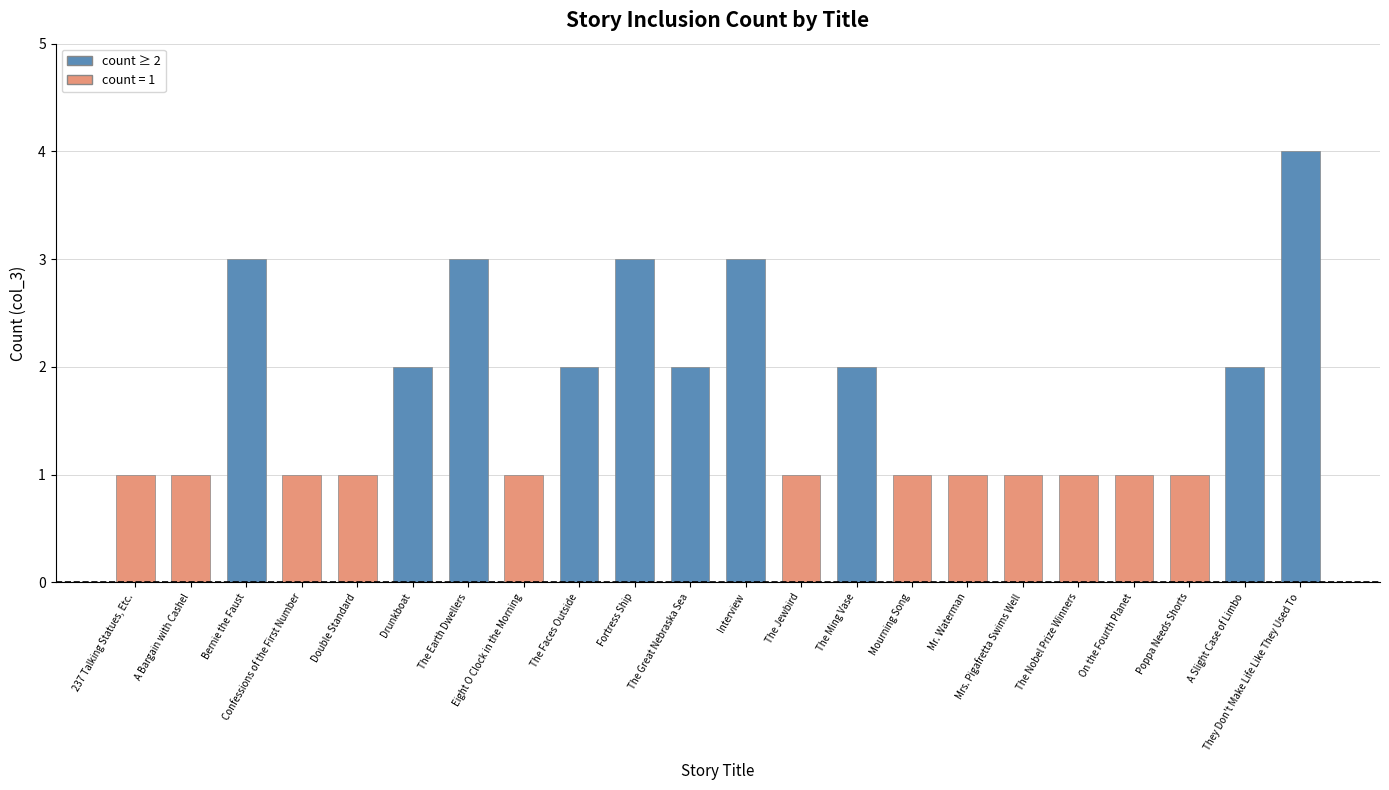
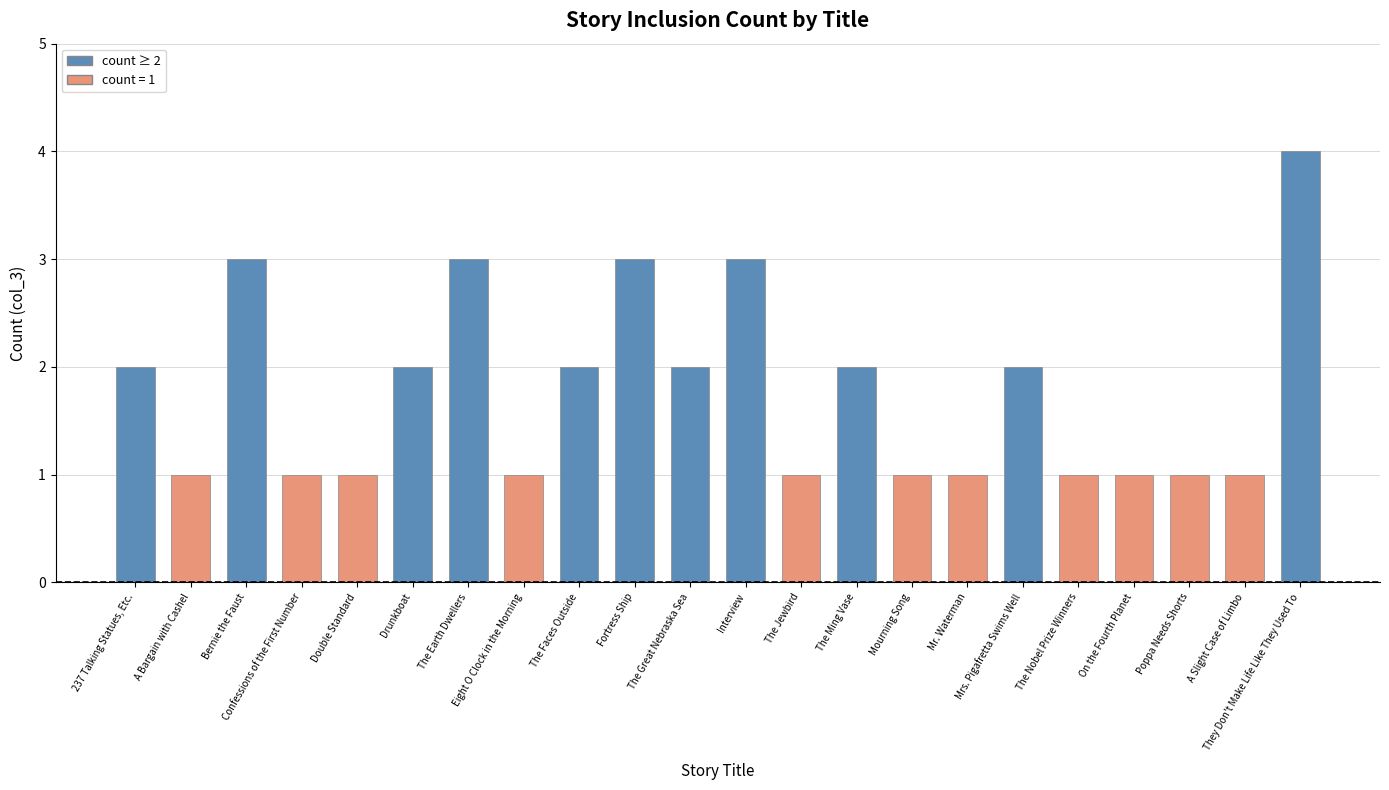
237 Talking Statues, Etc.: 1 -> 2
Mrs. Pigafretta Swims Well: 1 -> 2
A Slight Case of Limbo: 2 -> 1
